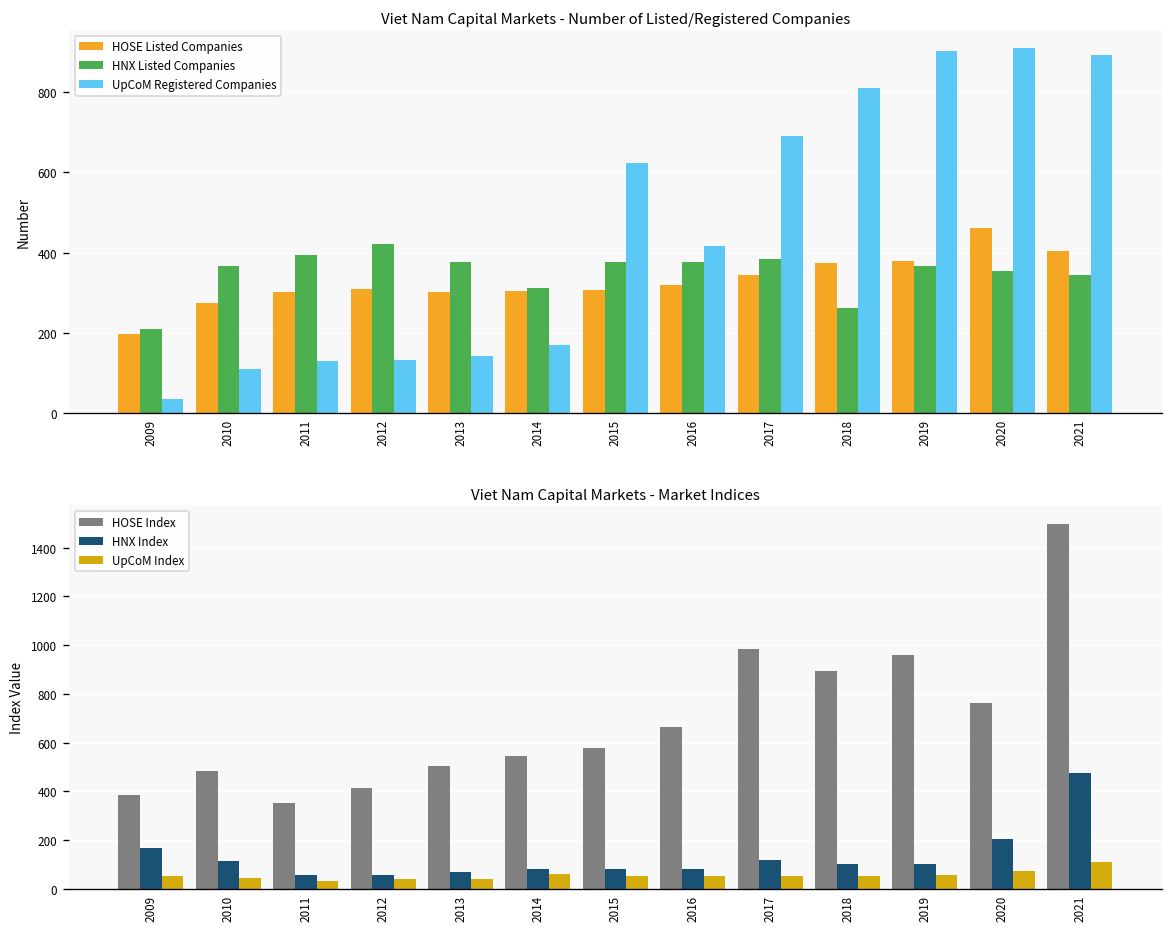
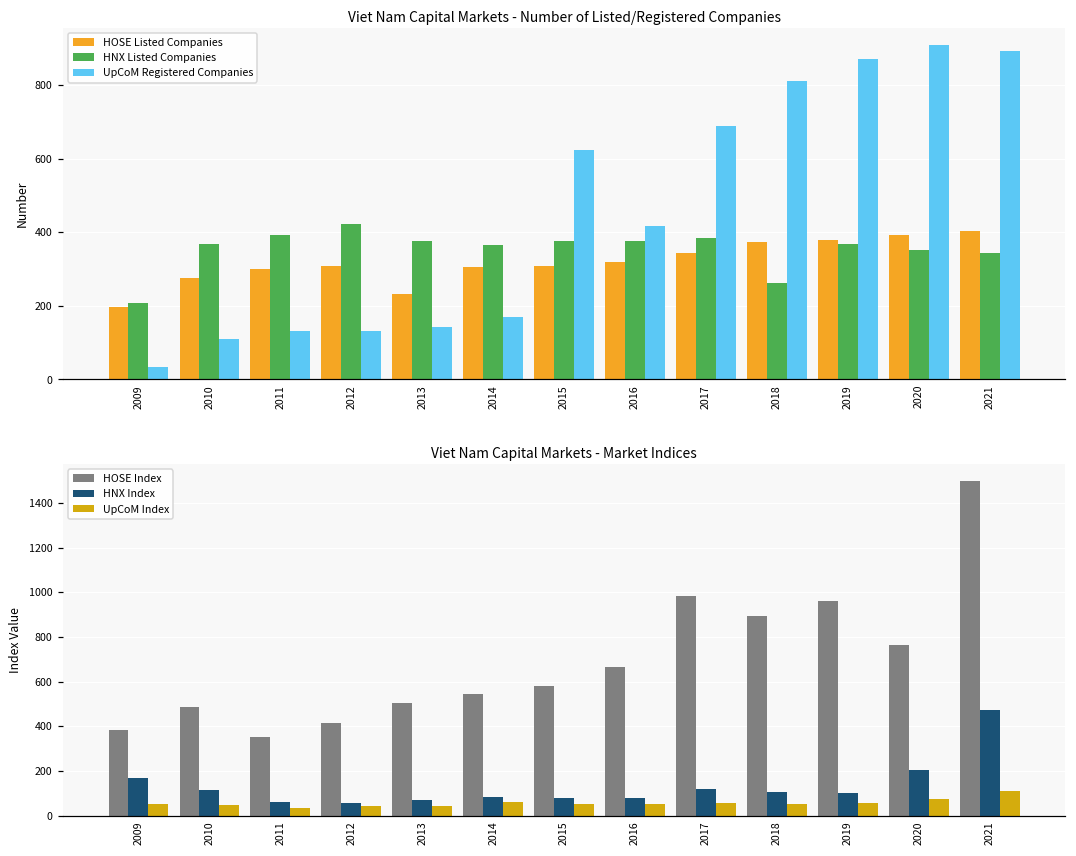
Viet Nam Capital Markets - Number of Listed/Registered Companies, HOSE Listed Companies, 2013: 300 -> 230
Viet Nam Capital Markets - Number of Listed/Registered Companies, HNX Listed Companies, 2014: 310 -> 370
Viet Nam Capital Markets - Number of Listed/Registered Companies, UpCoM Registered Companies, 2019: 900 -> 870
Viet Nam Capital Markets - Number of Listed/Registered Companies, HOSE Listed Companies, 2020: 460 -> 390
